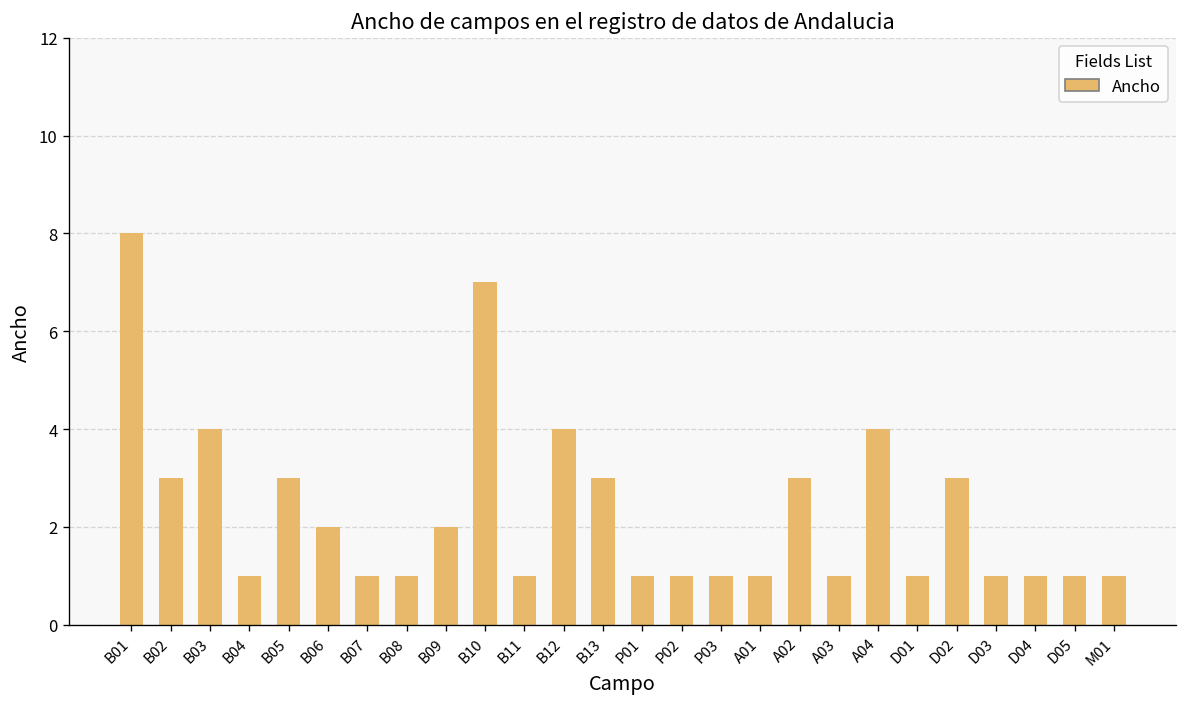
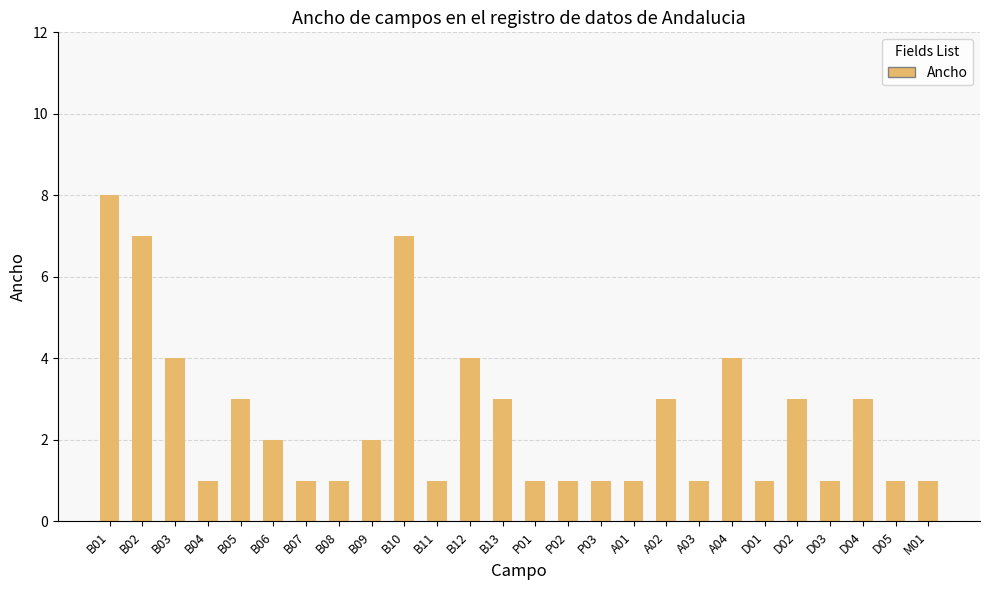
B02: 3 -> 7
D04: 1 -> 3
